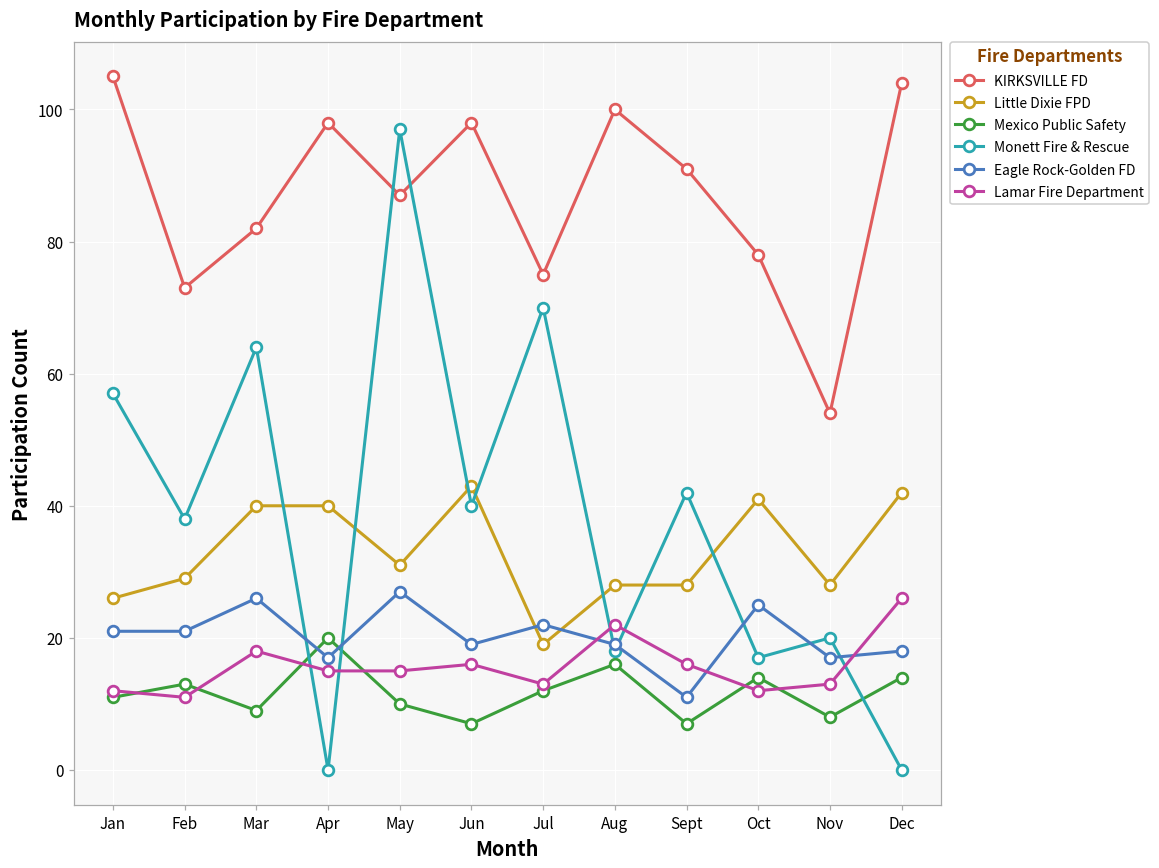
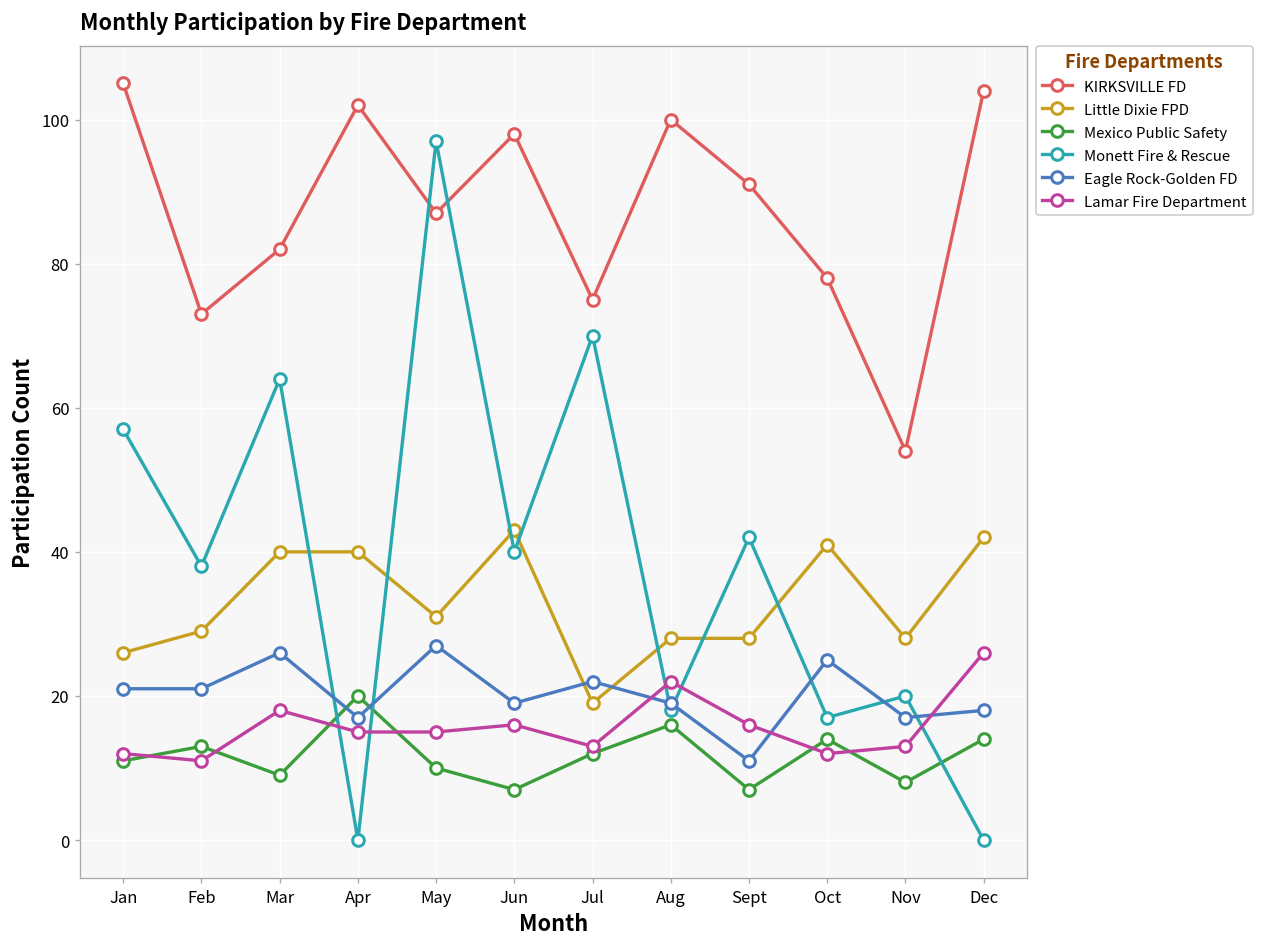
KIRKSVILLE FD, Apr: 98 -> 102
